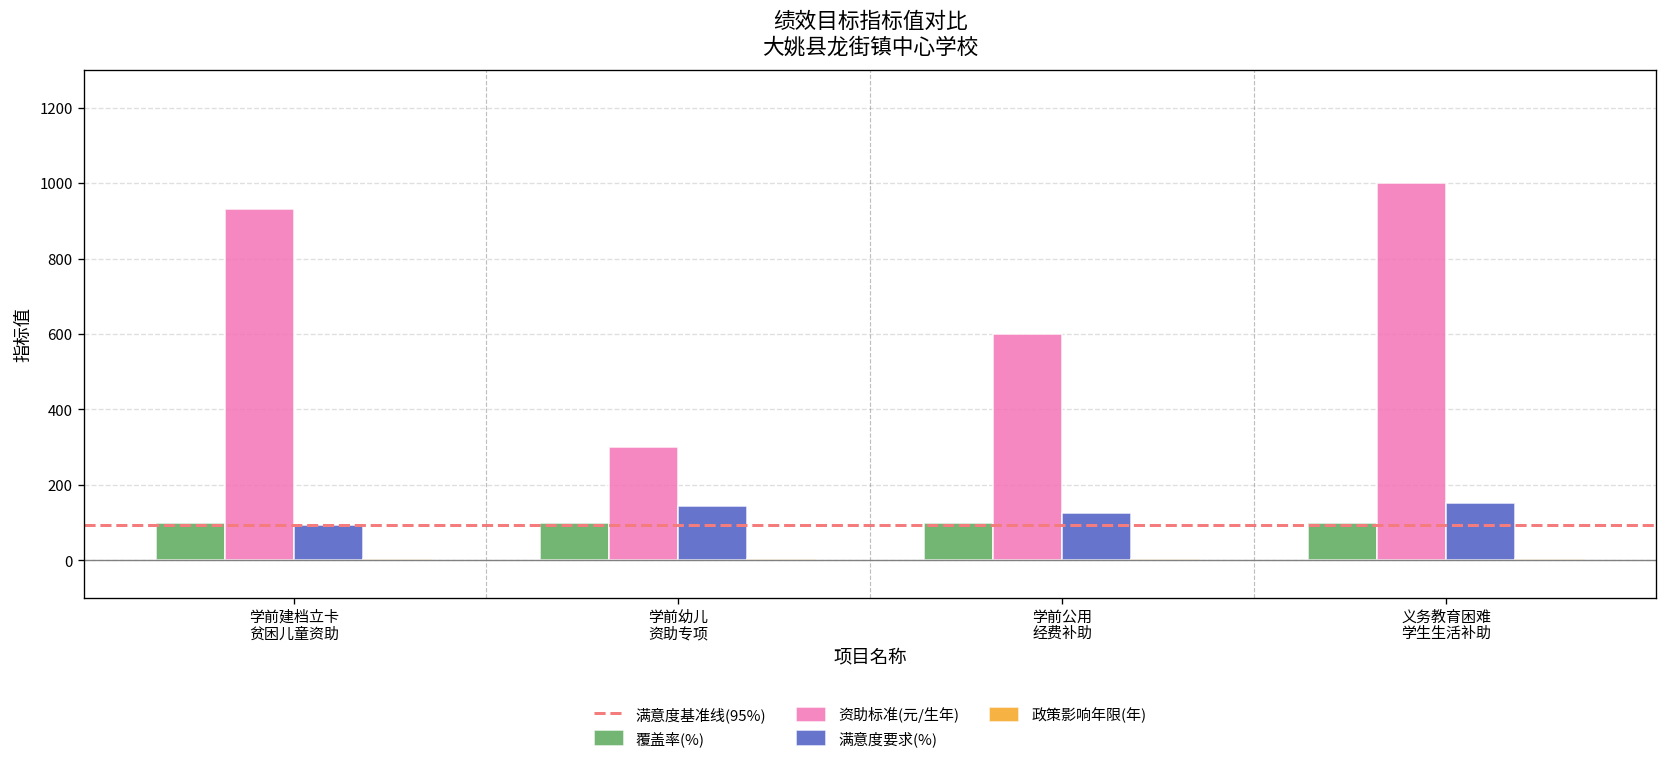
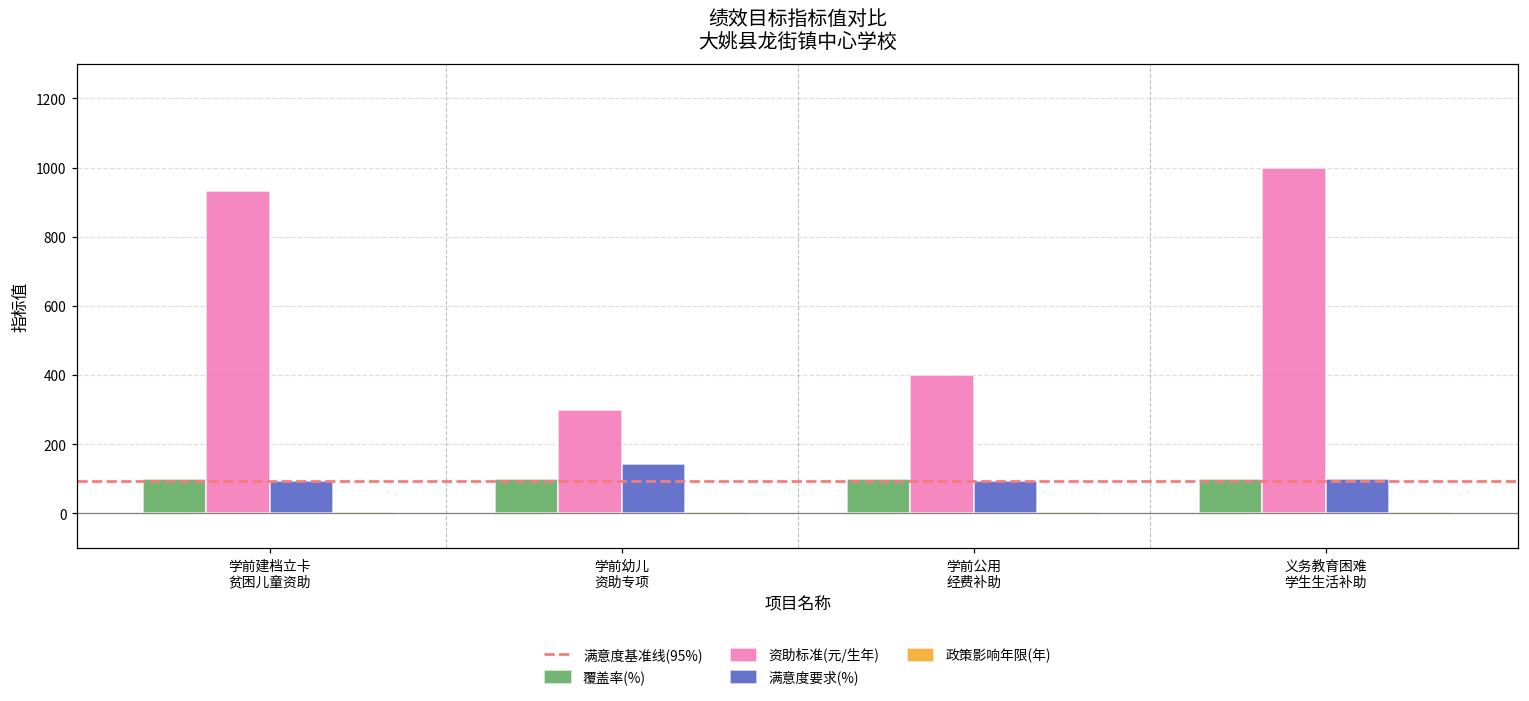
资助标准(元/生年), 学前公用 经费补助: 600 -> 400
满意度要求(%), 学前公用 经费补助: 130 -> 100
满意度要求(%), 义务教育困难 学生生活补助: 150 -> 100
